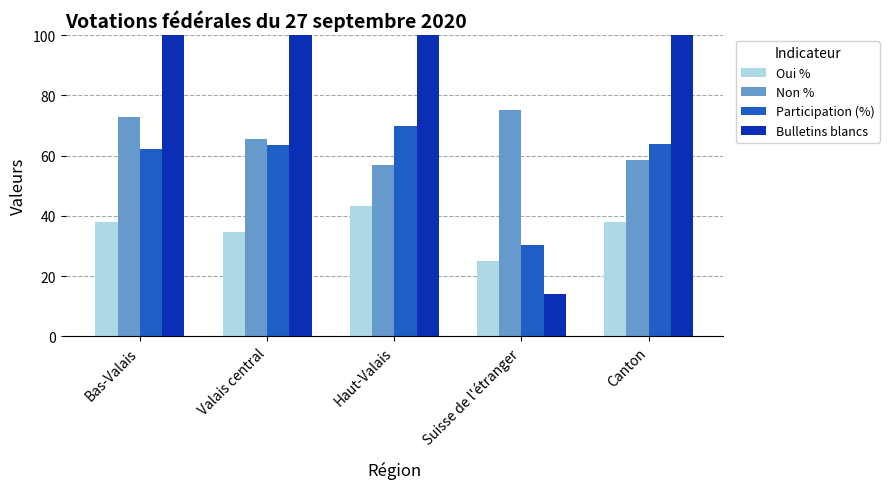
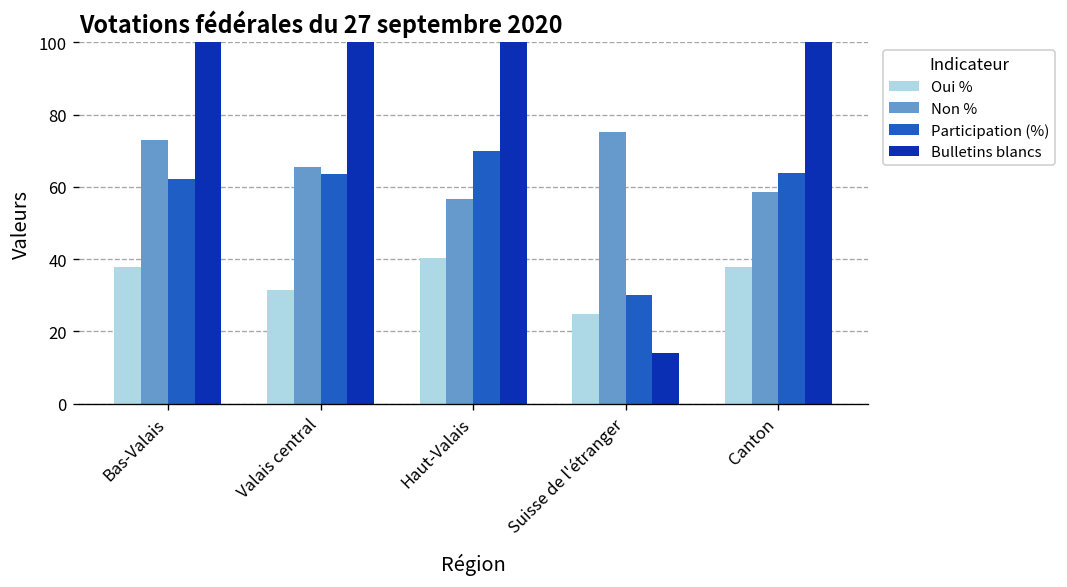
Oui %, Valais central: 35 -> 32
Oui %, Haut-Valais: 43 -> 40
